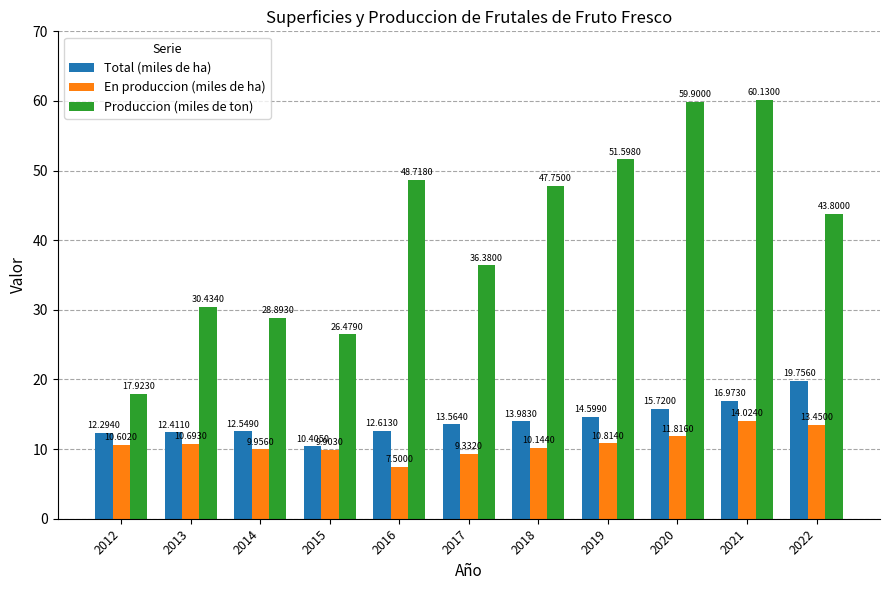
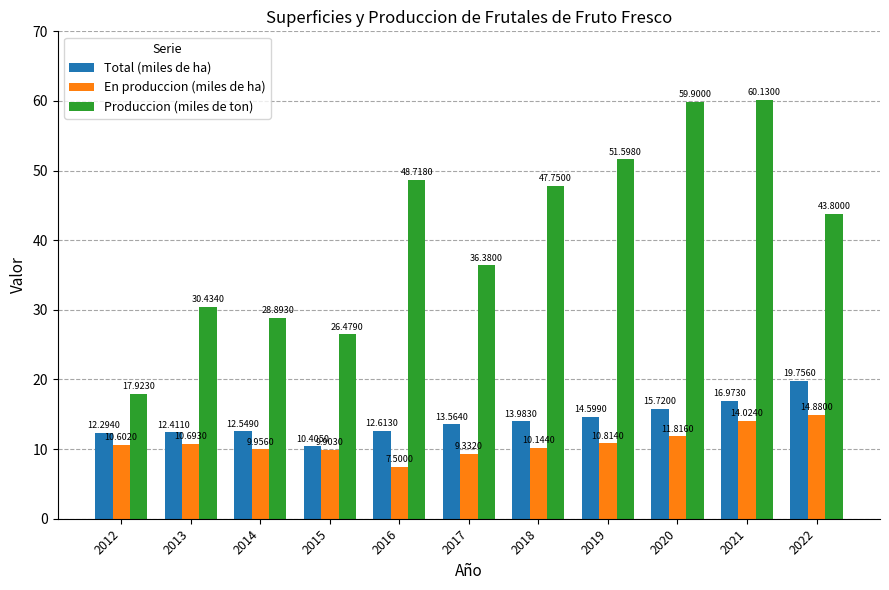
En produccion (miles de ha), 2022: 13.4500 -> 14.8800
